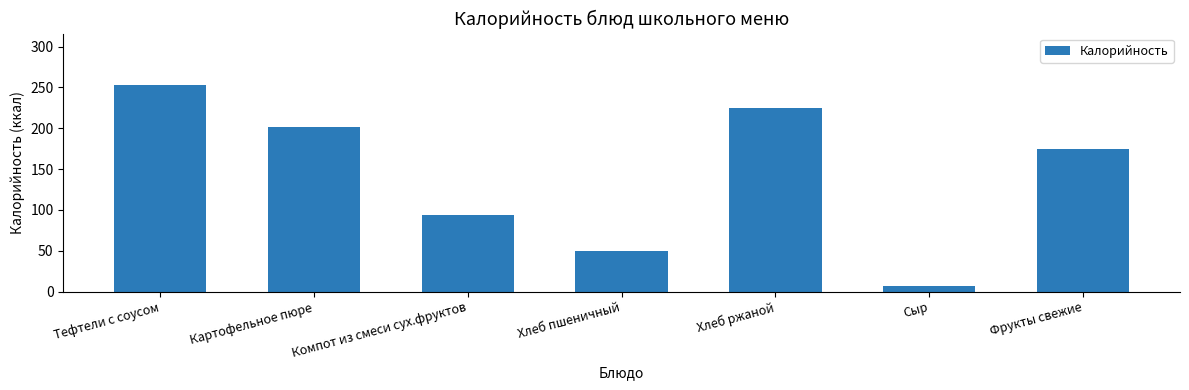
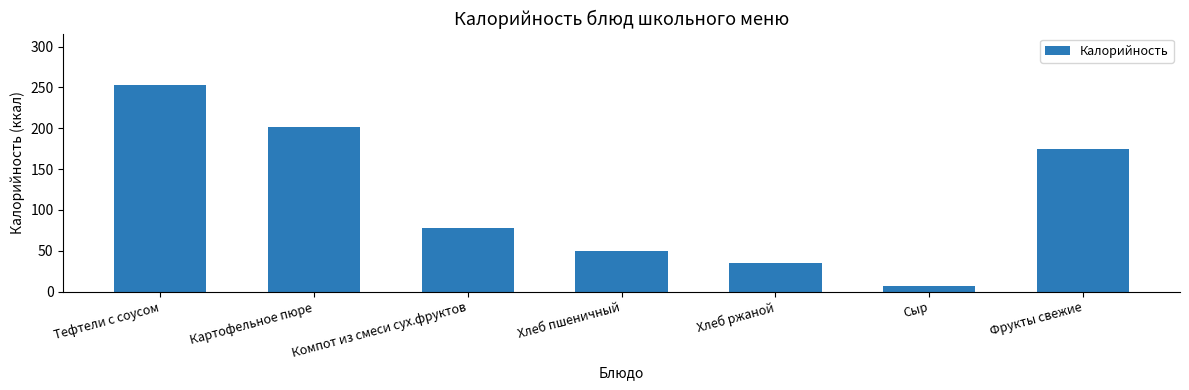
Компот из смеси сух.фруктов: 90 -> 80
Хлеб ржаной: 230 -> 40
